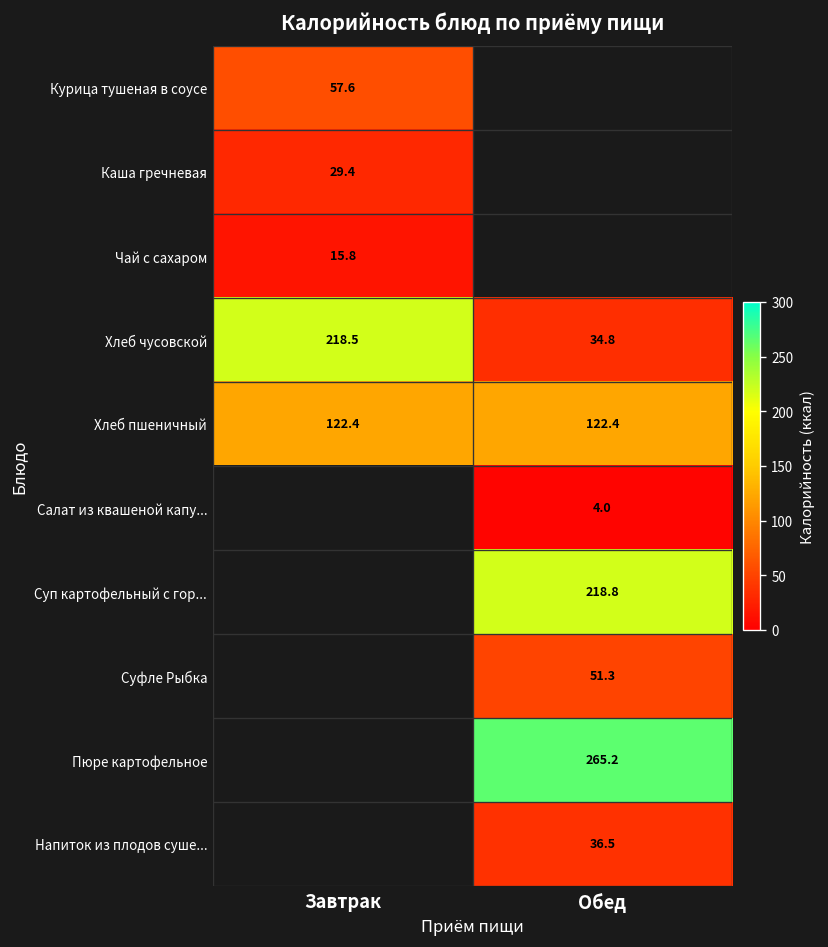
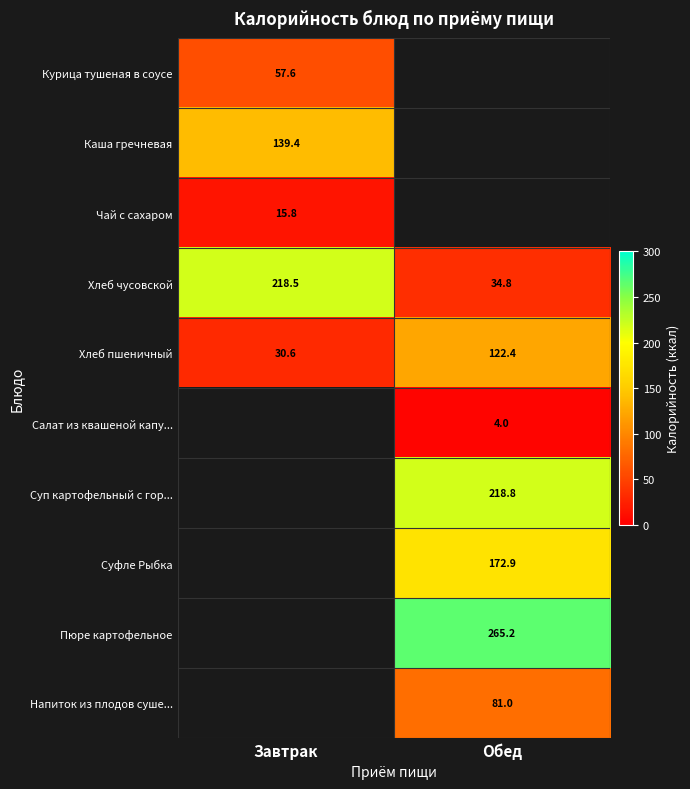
Каша гречневая, Завтрак: 29.4 -> 139.4
Хлеб пшеничный, Завтрак: 122.4 -> 30.6
Суфле Рыбка, Обед: 51.3 -> 172.9
Напиток из плодов суше..., Обед: 36.5 -> 81.0
